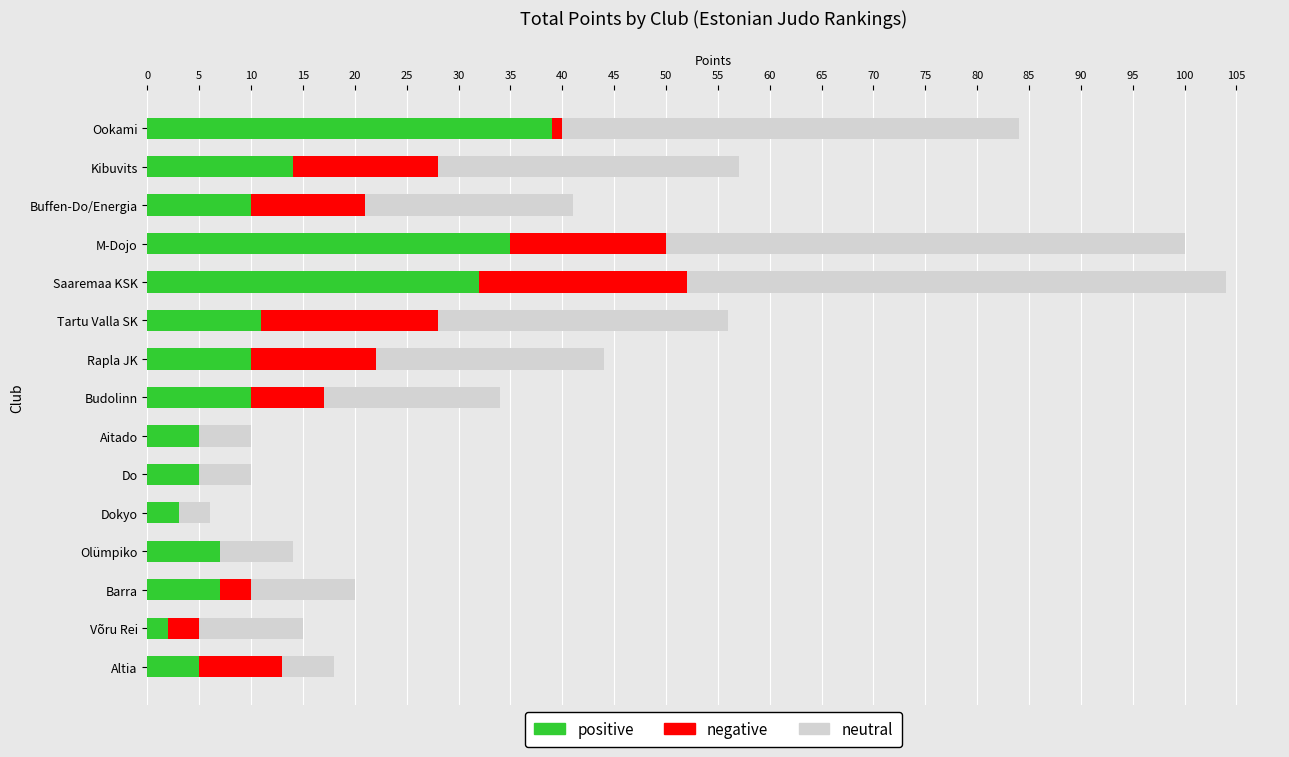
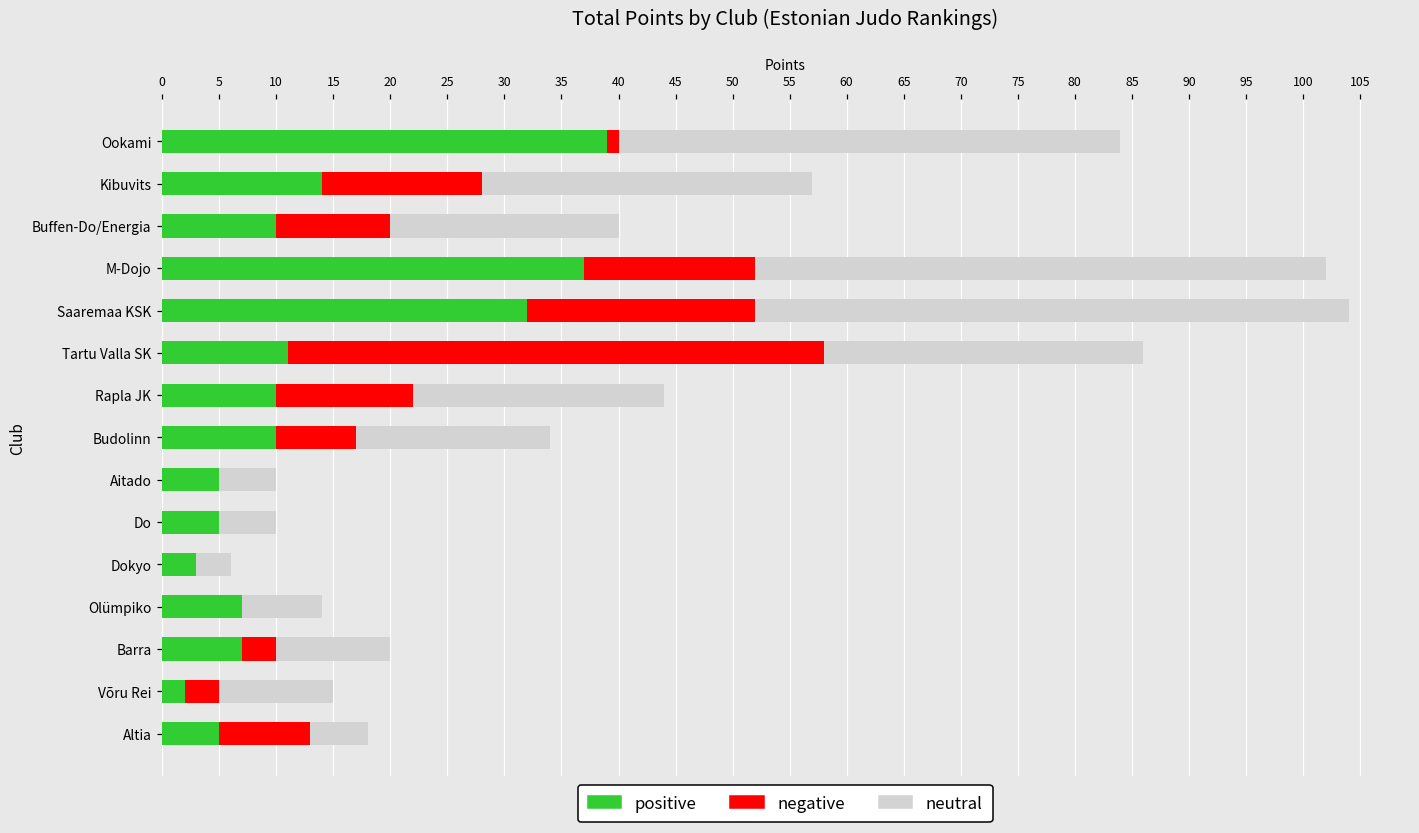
negative, Buffen-Do/Energia: 11 -> 10
positive, M-Dojo: 35 -> 37
negative, Tartu Valla SK: 17 -> 47
